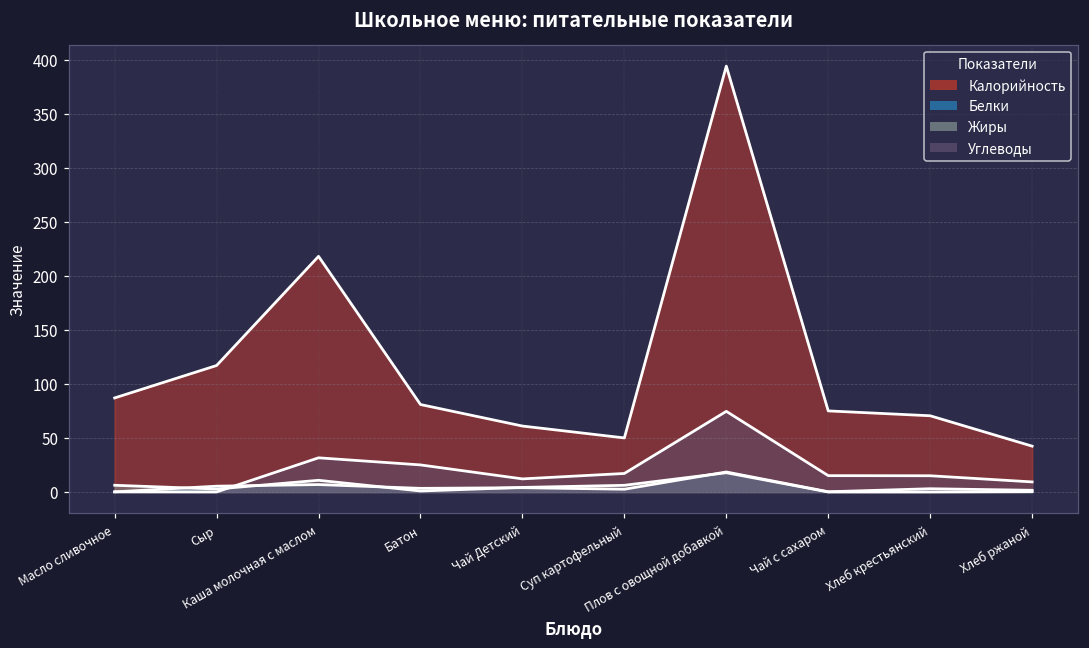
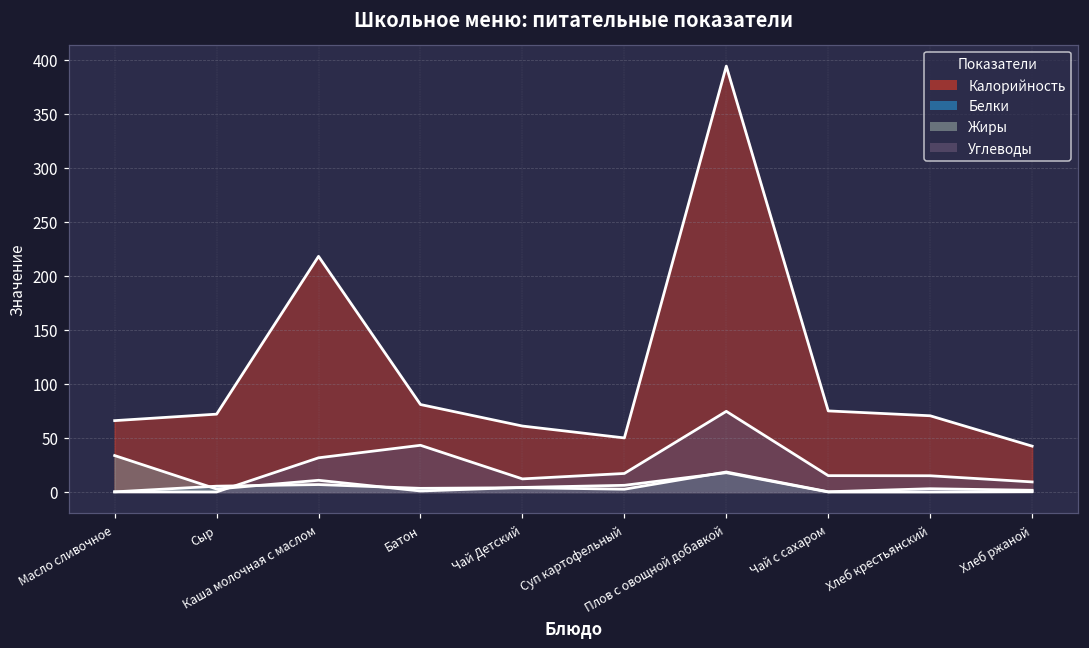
Калорийность, Масло сливочное: 90 -> 70
Жиры, Масло сливочное: 10 -> 30
Калорийность, Сыр: 120 -> 70
Углеводы, Батон: 30 -> 40
